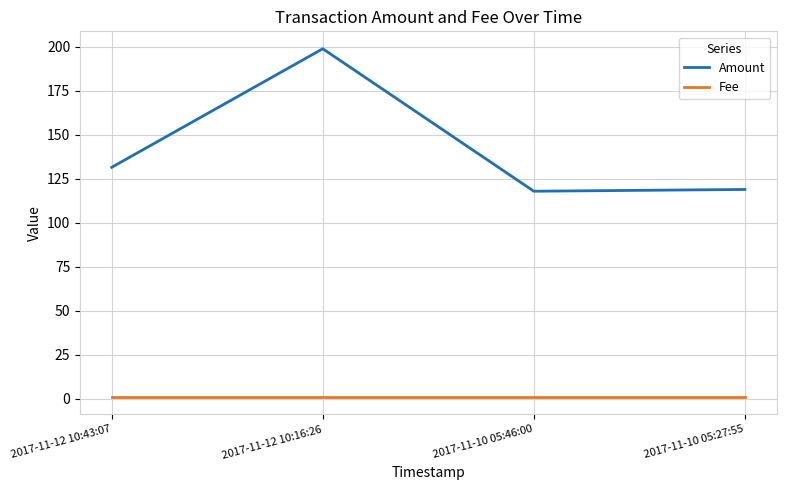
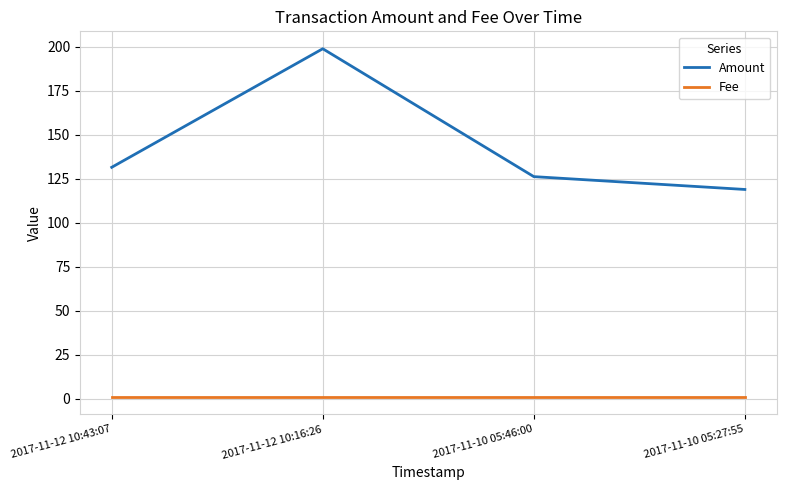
Amount, 2017-11-10 05:46:00: 118 -> 126
